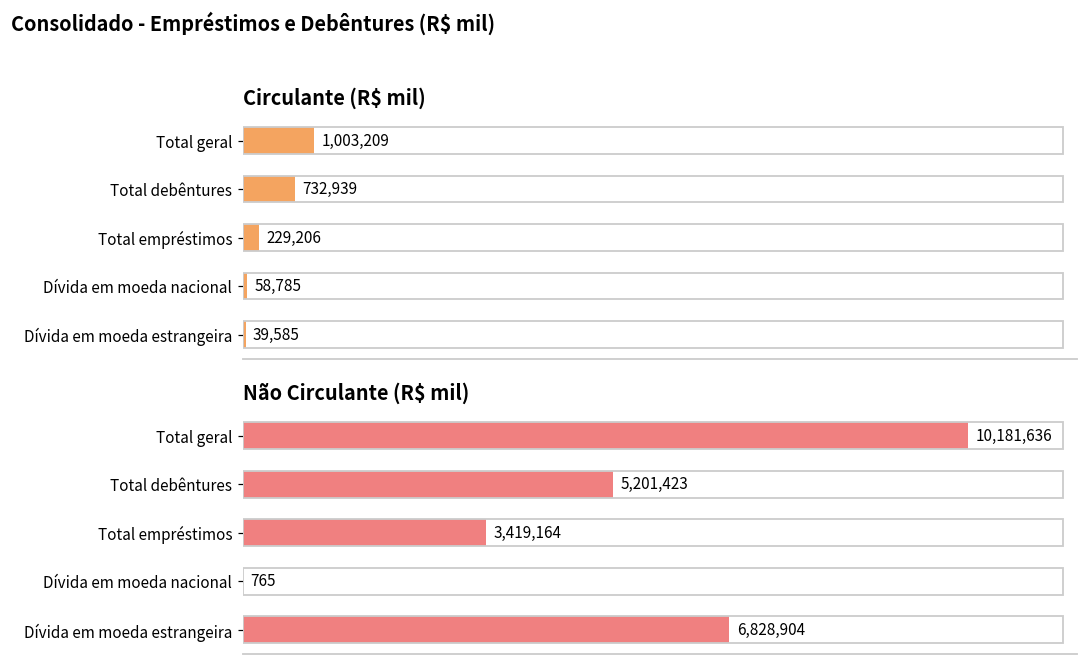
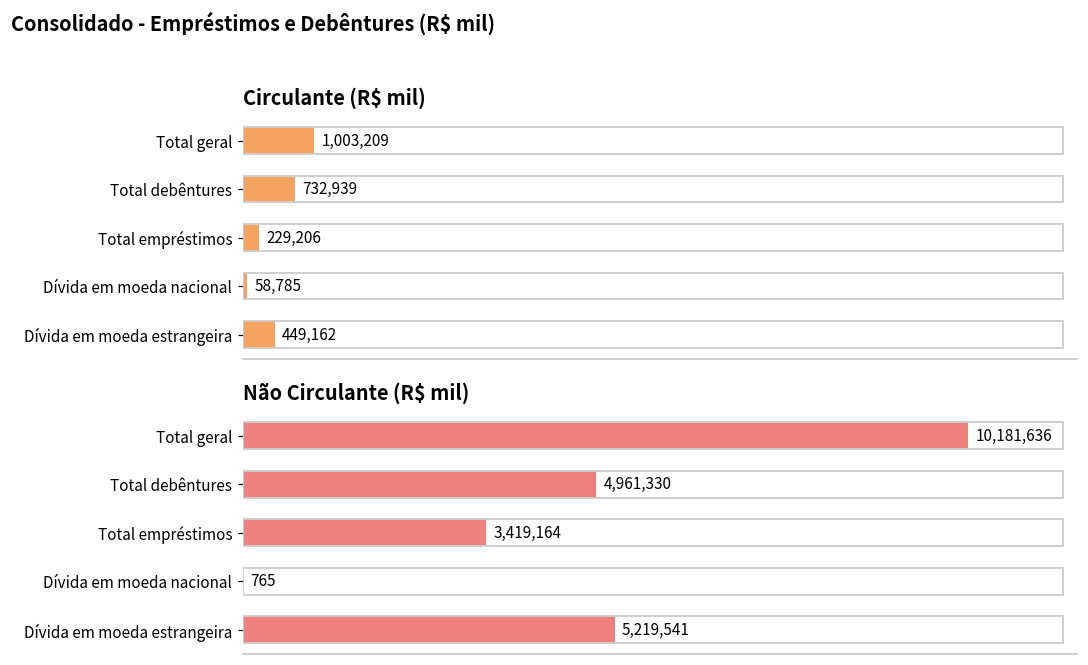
Circulante (R$ mil), Dívida em moeda estrangeira: 39,585 -> 449,162
Não Circulante (R$ mil), Total debêntures: 5,201,423 -> 4,961,330
Não Circulante (R$ mil), Dívida em moeda estrangeira: 6,828,904 -> 5,219,541
